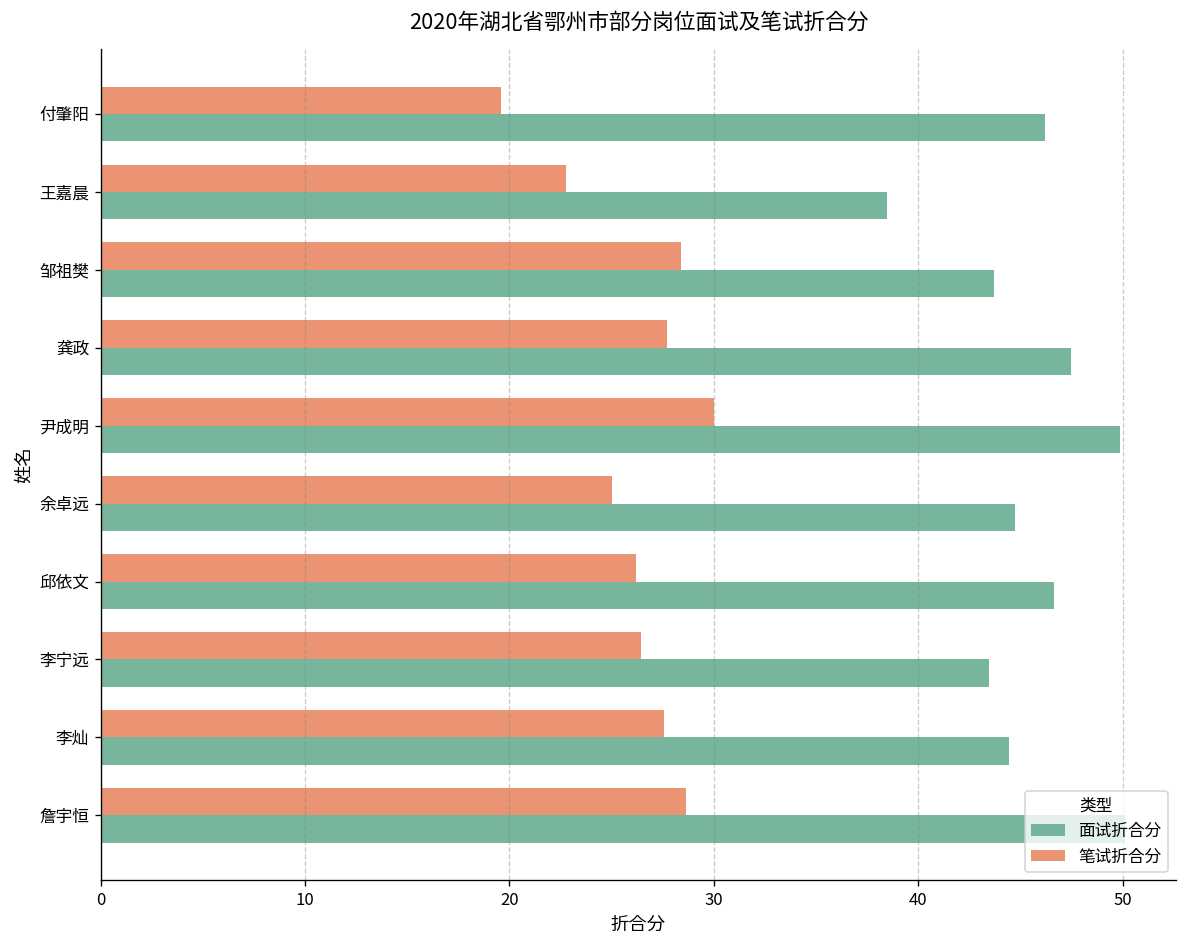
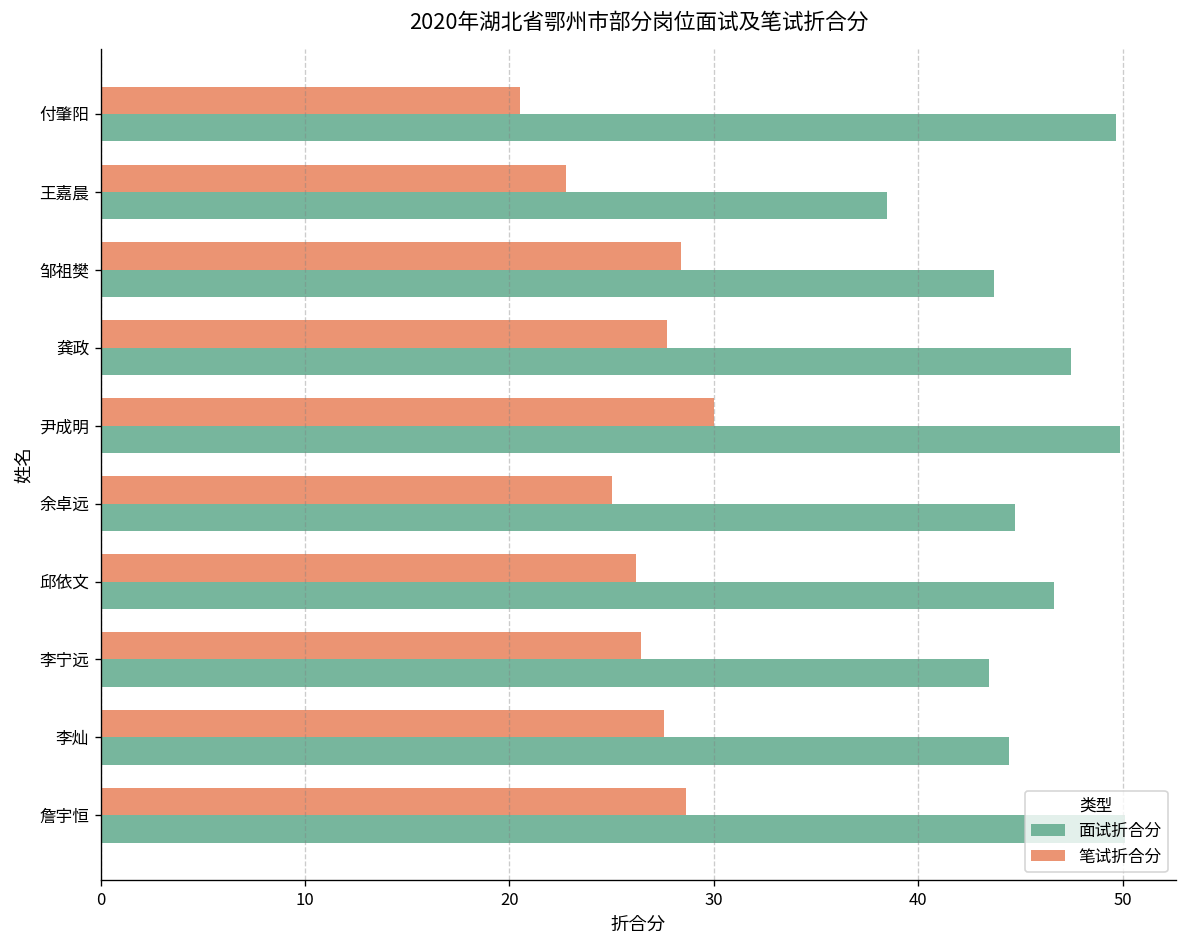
笔试折合分, 付肇阳: 19.6 -> 20.5
面试折合分, 付肇阳: 46.2 -> 49.7
